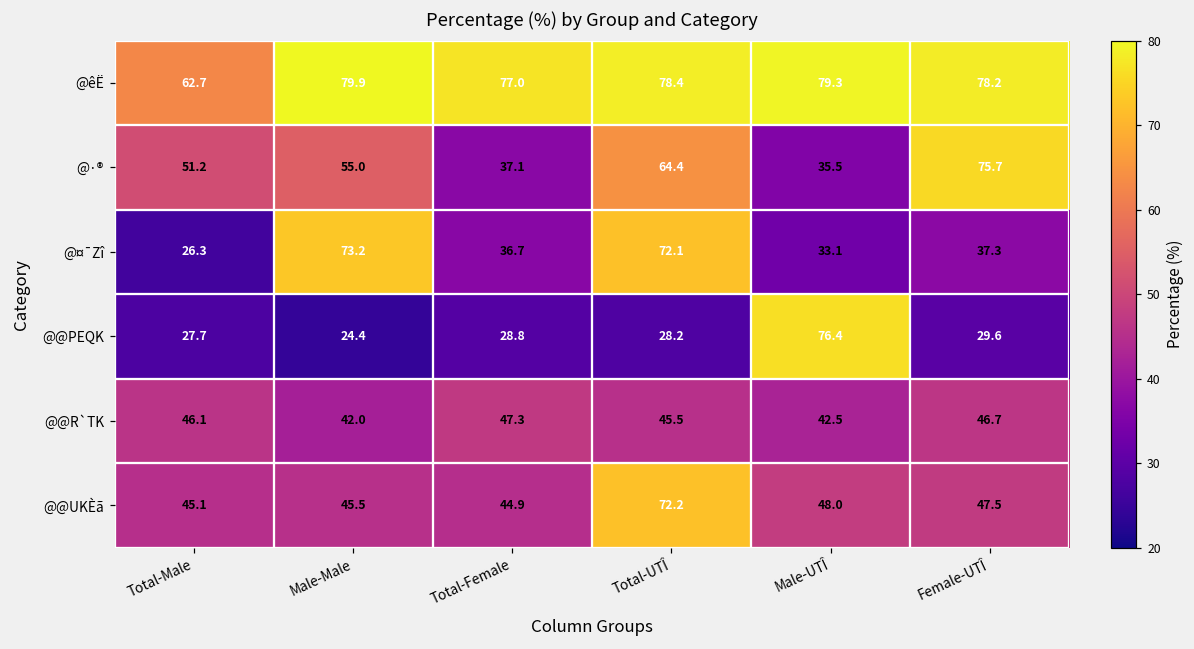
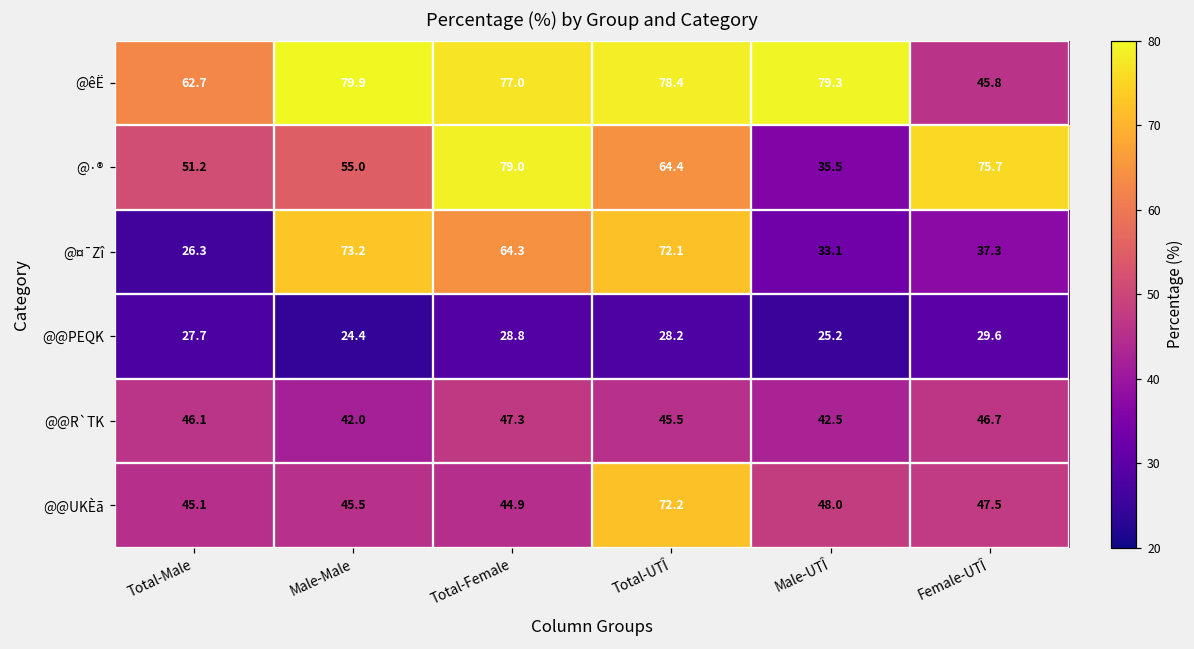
@êË, Female-UTÎ: 78.2 -> 45.8
@·®, Total-Female: 37.1 -> 79.0
@¤¯Zî, Total-Female: 36.7 -> 64.3
@@PEQK, Male-UTÎ: 76.4 -> 25.2
